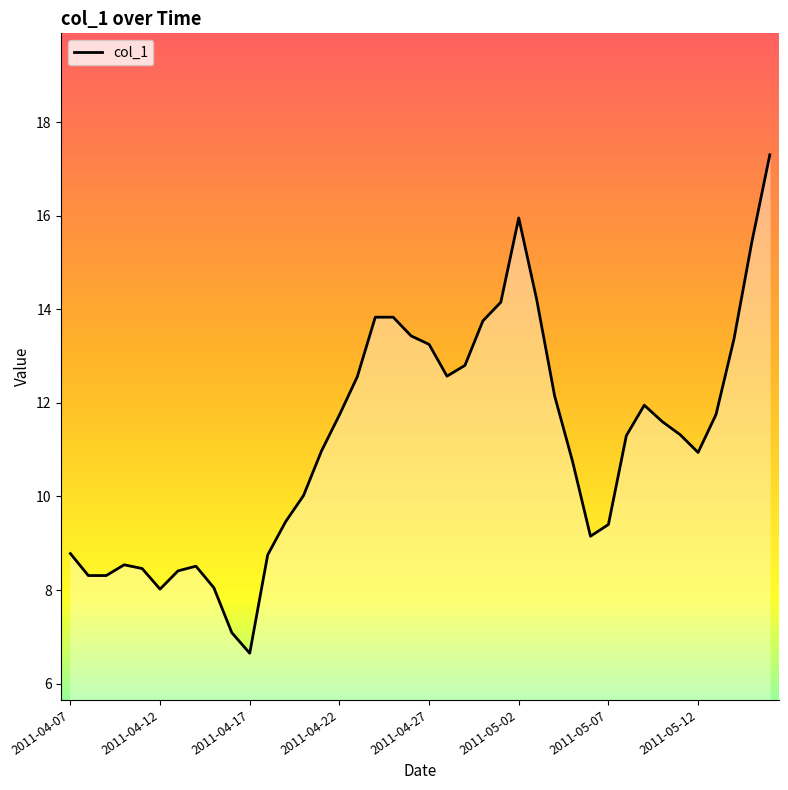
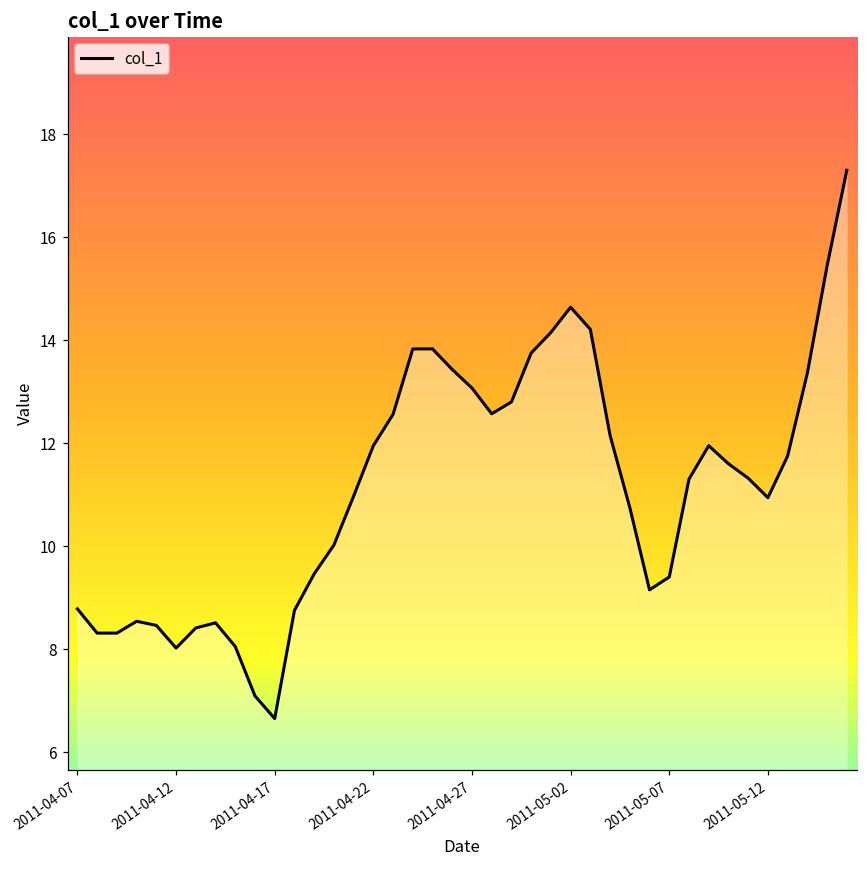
2011-04-22: 11.7 -> 12.0
2011-04-27: 13.3 -> 13.1
2011-05-02: 16.0 -> 14.6
